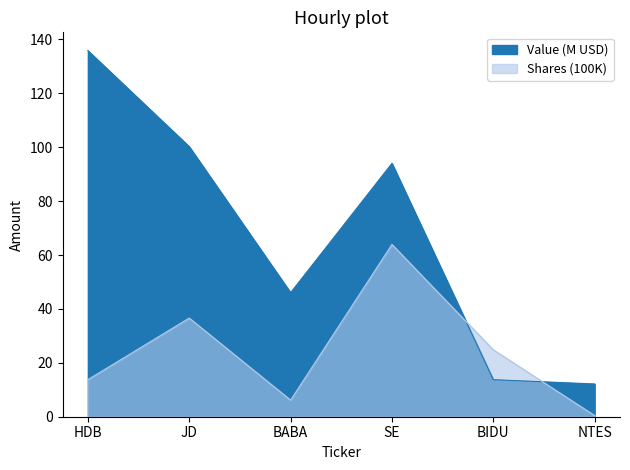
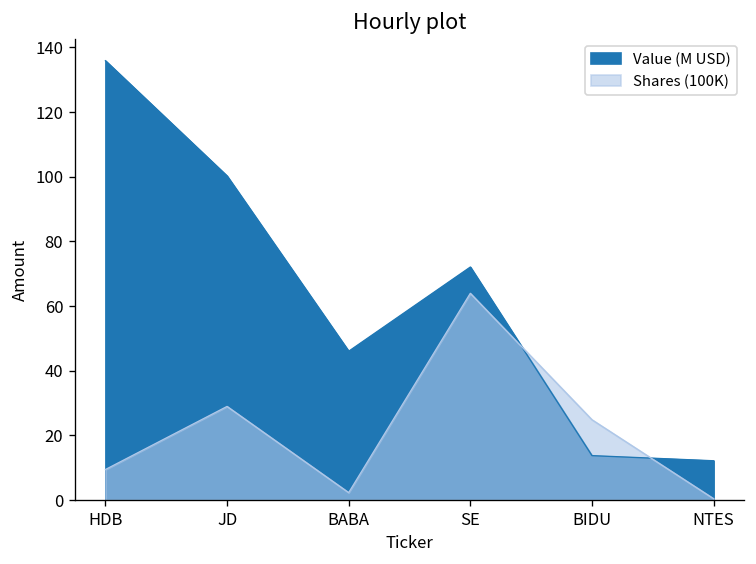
Shares (100K), HDB: 14 -> 9
Shares (100K), JD: 37 -> 29
Shares (100K), BABA: 6 -> 2
Value (M USD), SE: 94 -> 72
